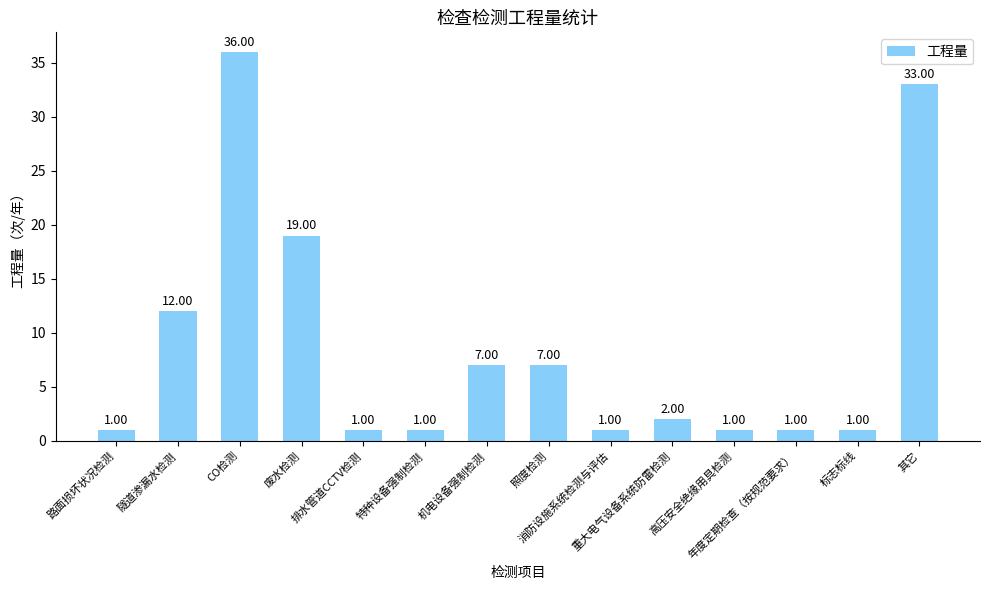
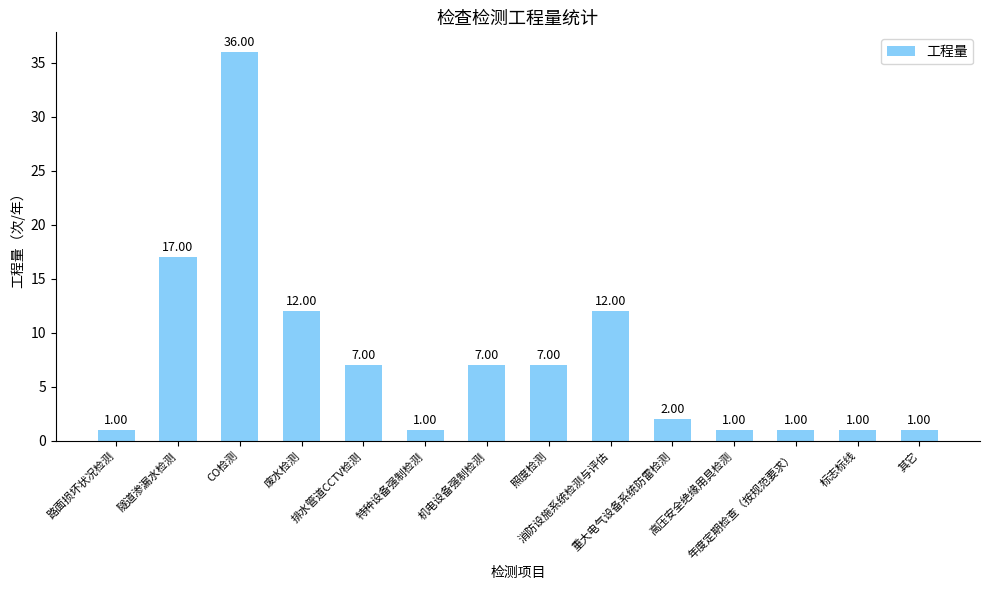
隧道渗漏水检测: 12.00 -> 17.00
废水检测: 19.00 -> 12.00
排水管道CCTV检测: 1.00 -> 7.00
消防设施系统检测与评估: 1.00 -> 12.00
其它: 33.00 -> 1.00
